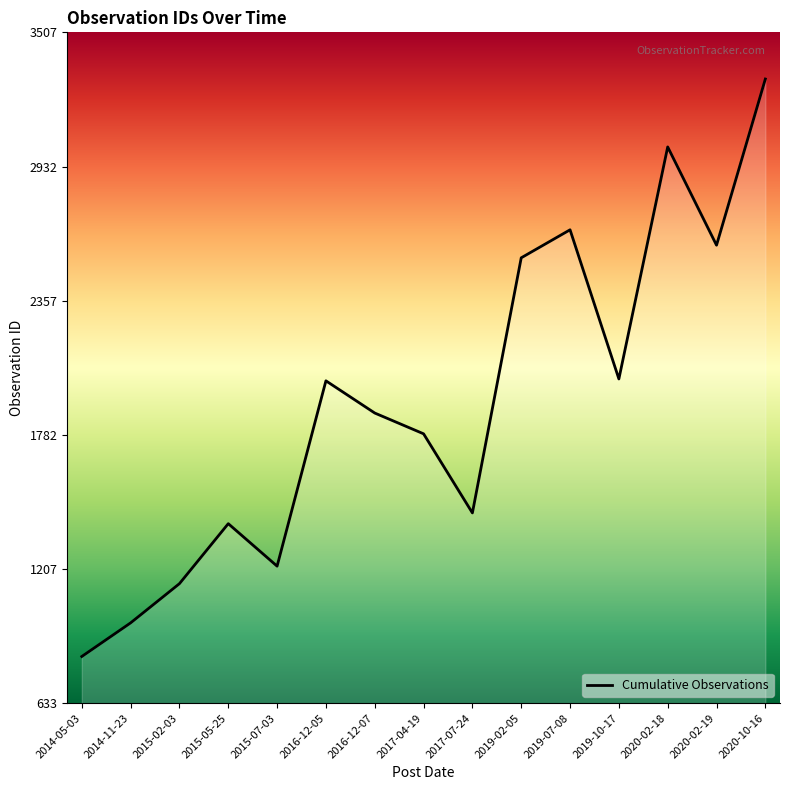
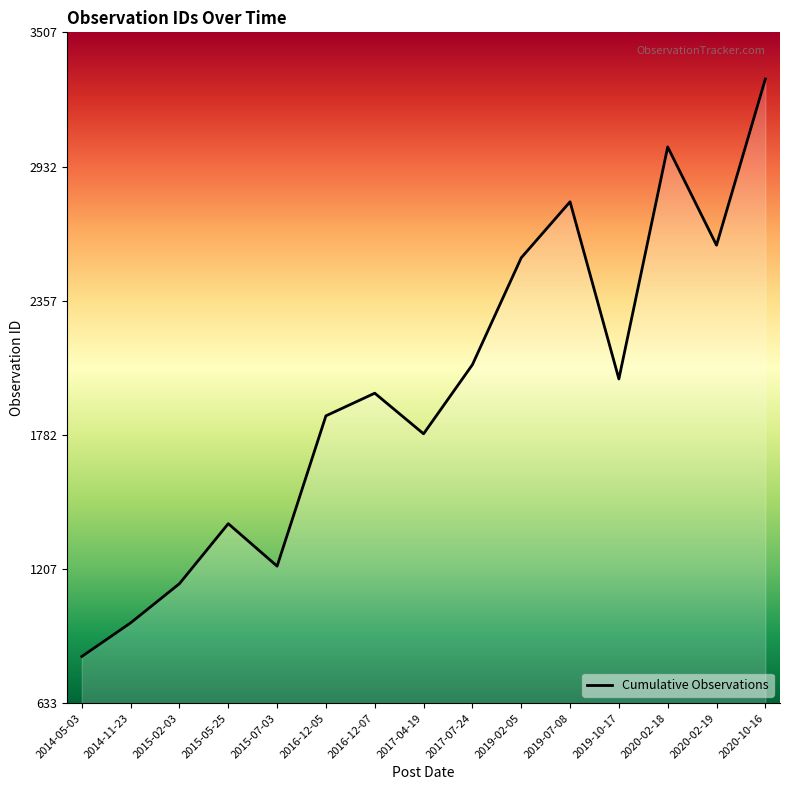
2016-12-05: 2010 -> 1860
2016-12-07: 1880 -> 1960
2017-07-24: 1450 -> 2080
2019-07-08: 2660 -> 2780
